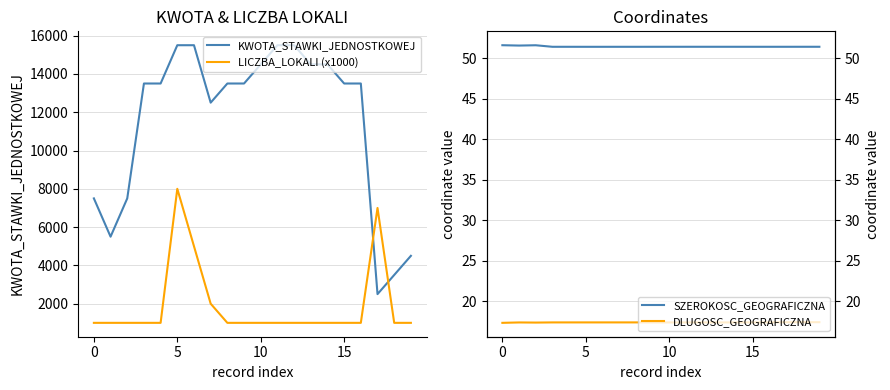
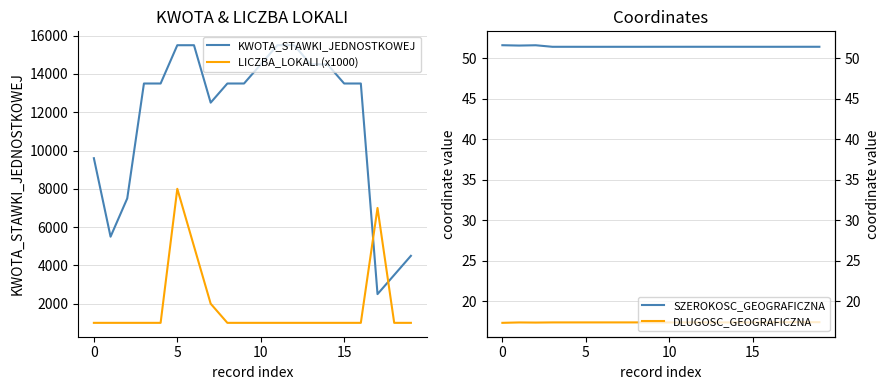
KWOTA & LICZBA LOKALI, KWOTA_STAWKI_JEDNOSTKOWEJ, 0: 7500 -> 9600
